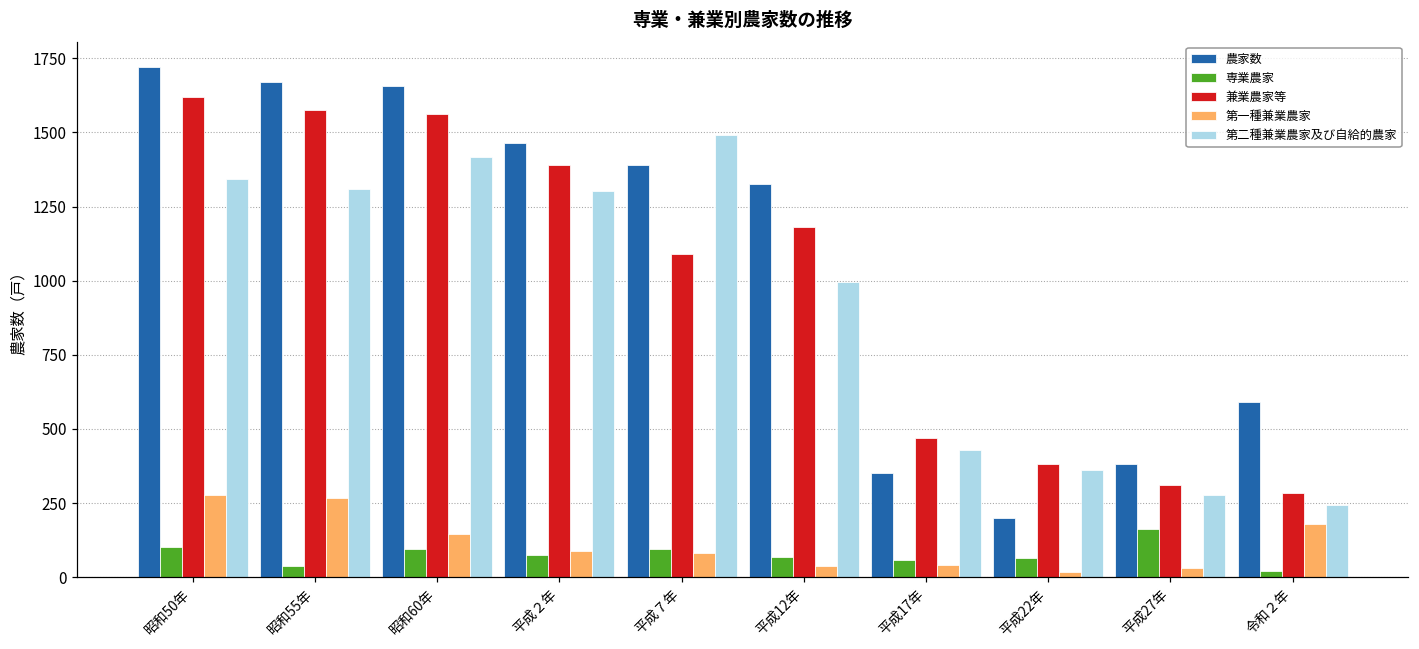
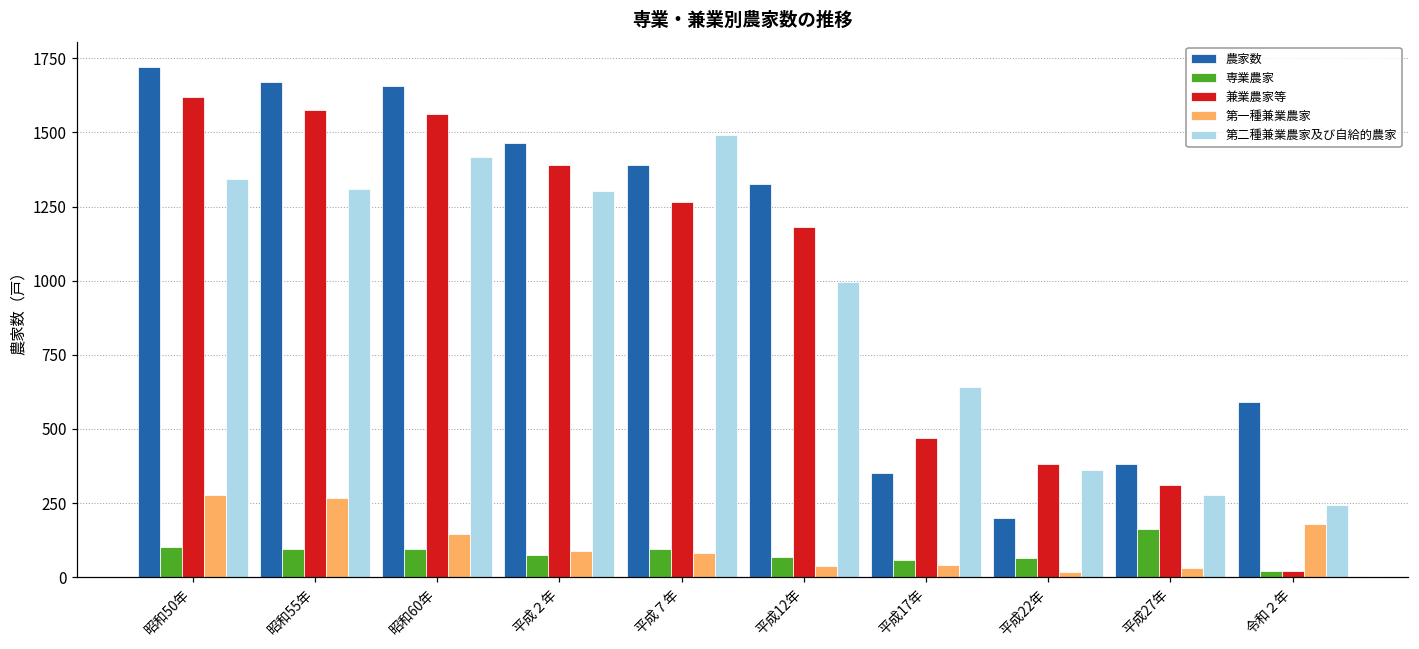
専業農家, 昭和55年: 40 -> 100
兼業農家等, 平成７年: 1090 -> 1260
第二種兼業農家及び自給的農家, 平成17年: 430 -> 640
兼業農家等, 令和２年: 290 -> 20
